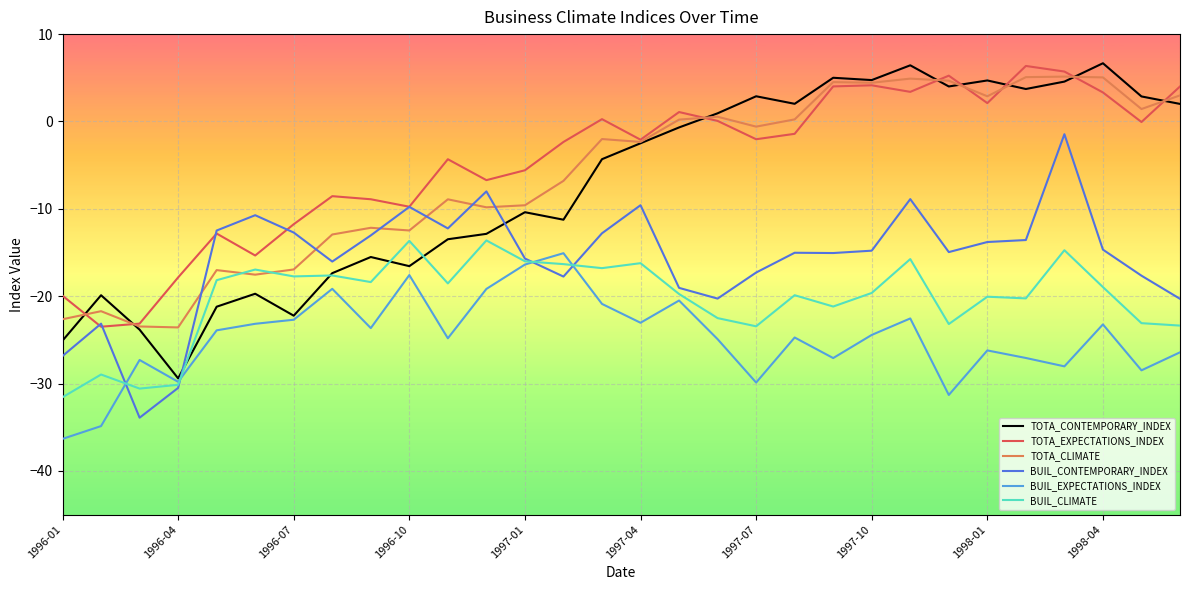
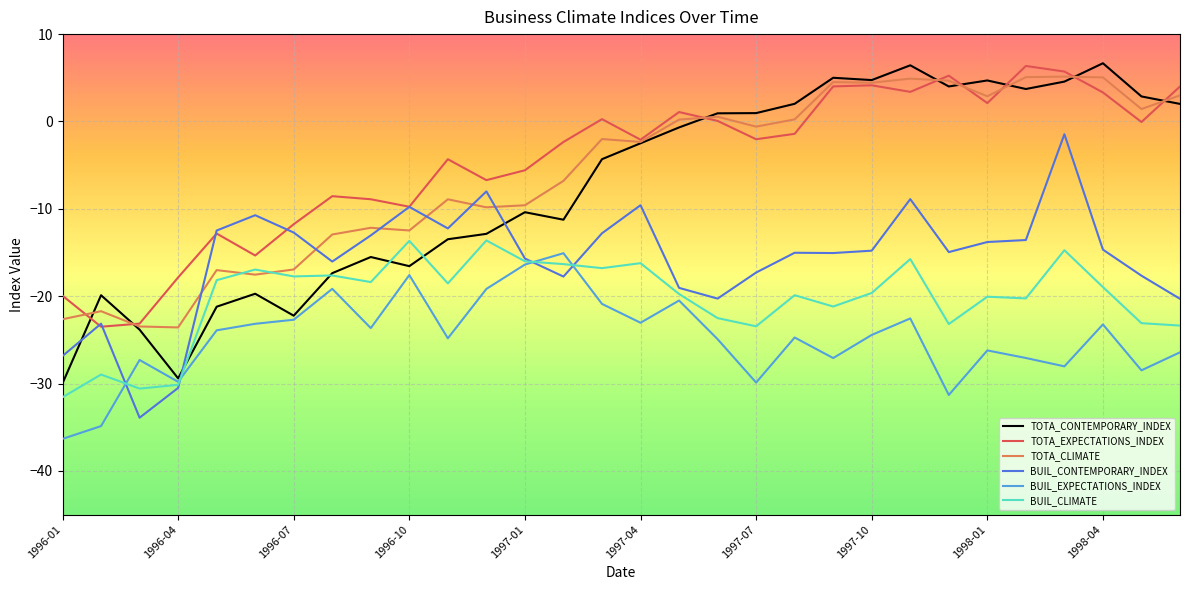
TOTA_CONTEMPORARY_INDEX, 1996-01: -25 -> -30
TOTA_CONTEMPORARY_INDEX, 1997-07: 3 -> 1
